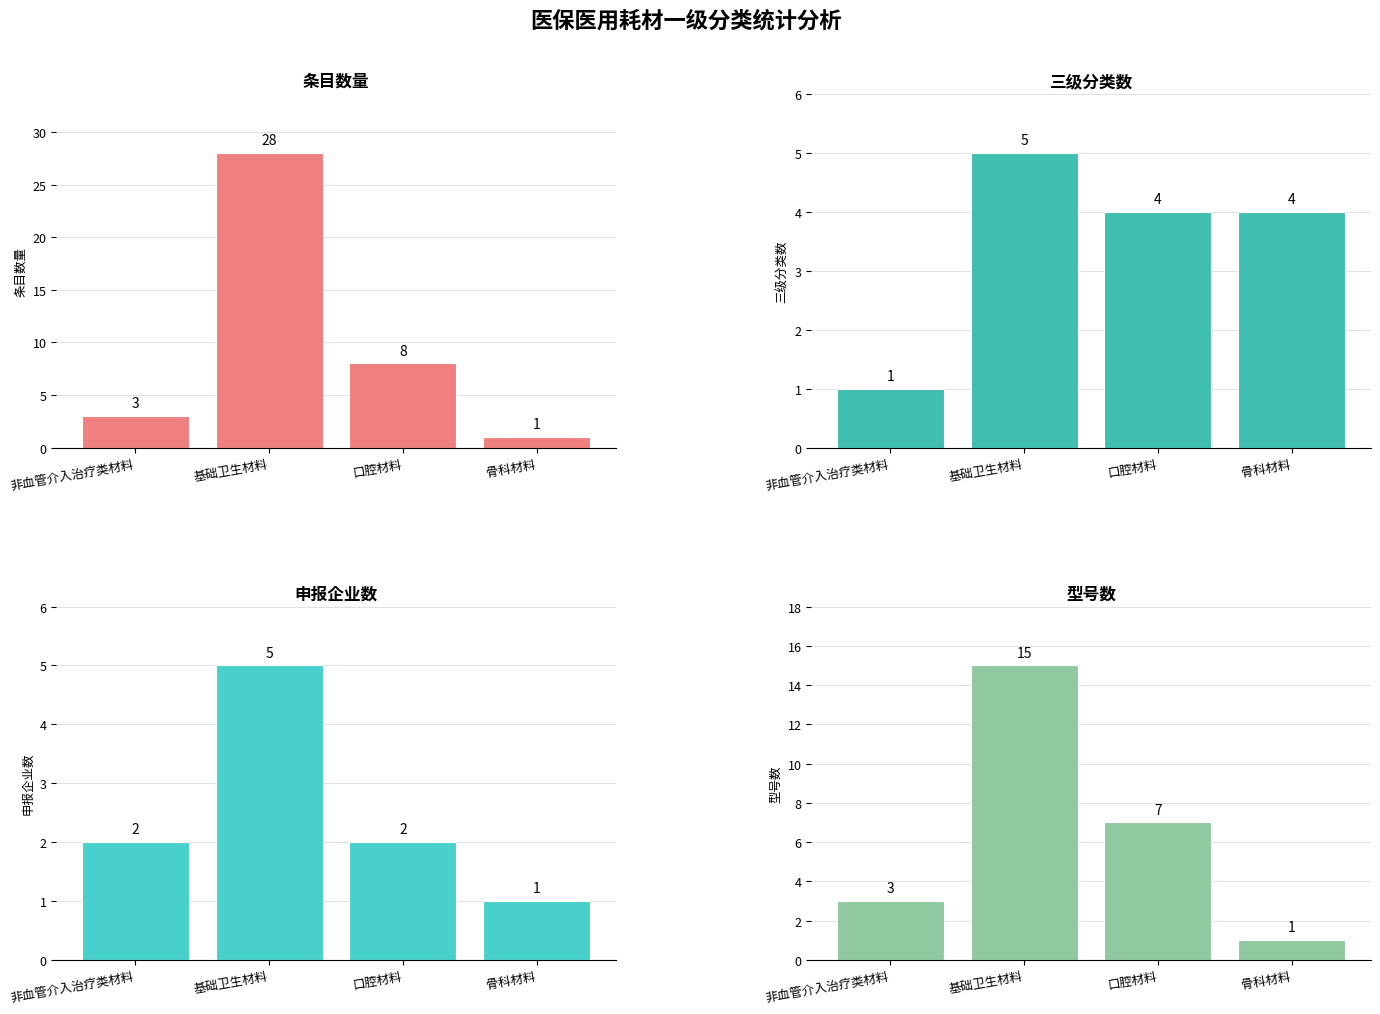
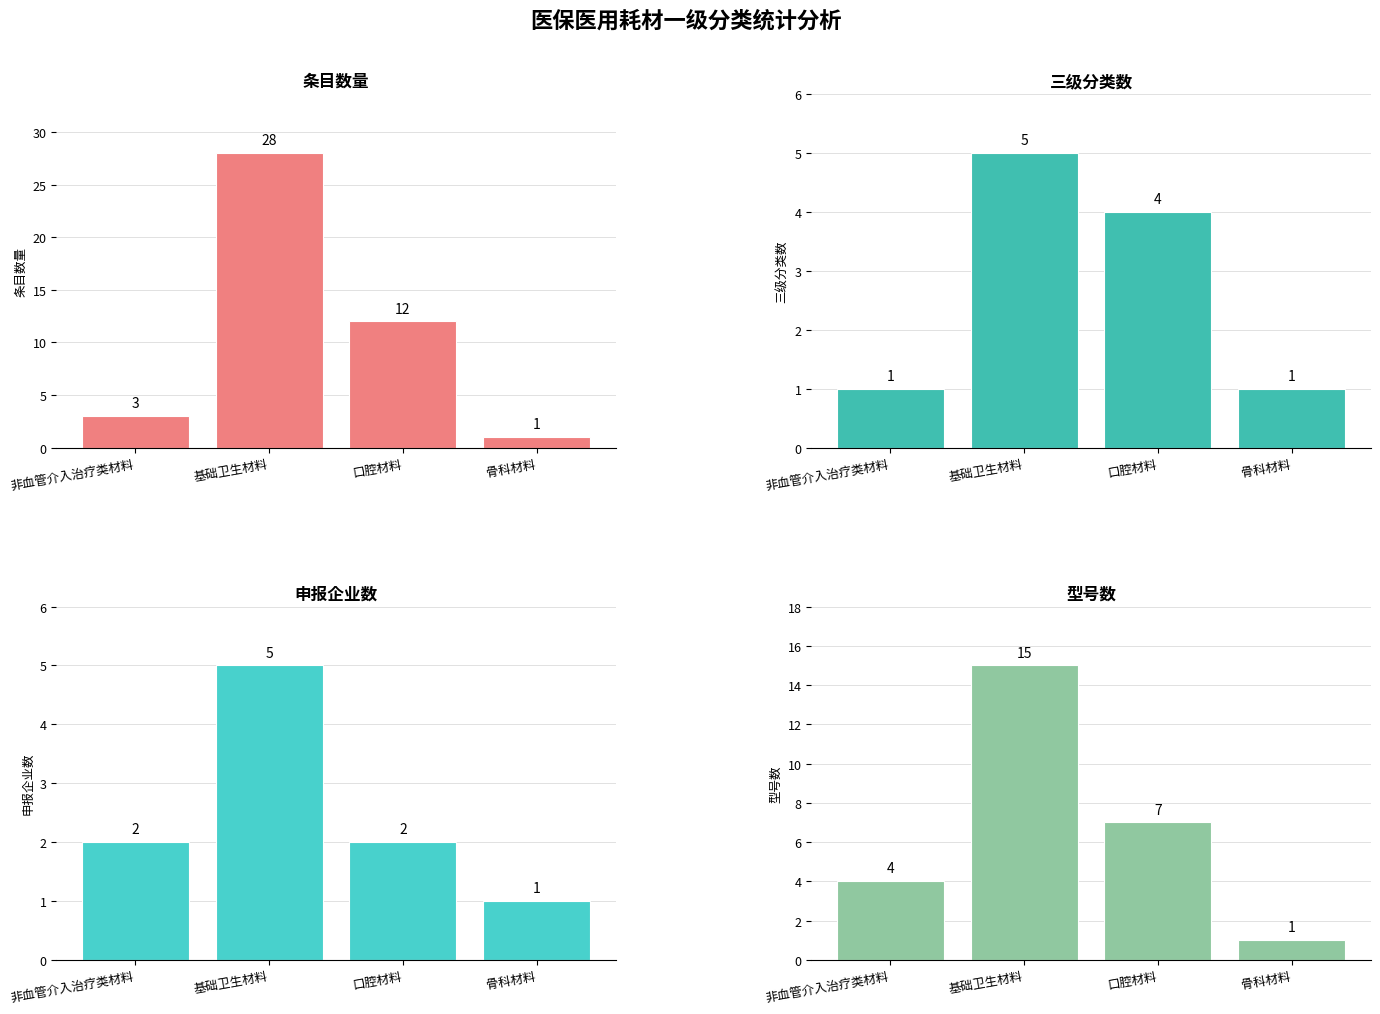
条目数量, 口腔材料: 8 -> 12
三级分类数, 骨科材料: 4 -> 1
型号数, 非血管介入治疗类材料: 3 -> 4
